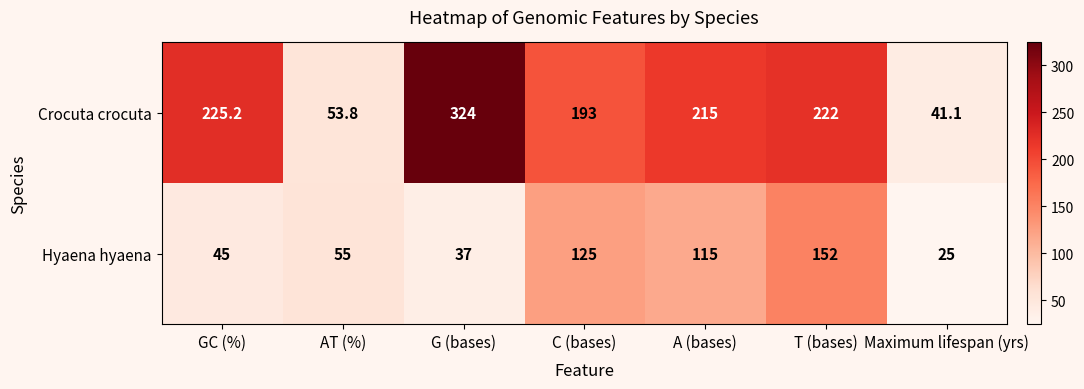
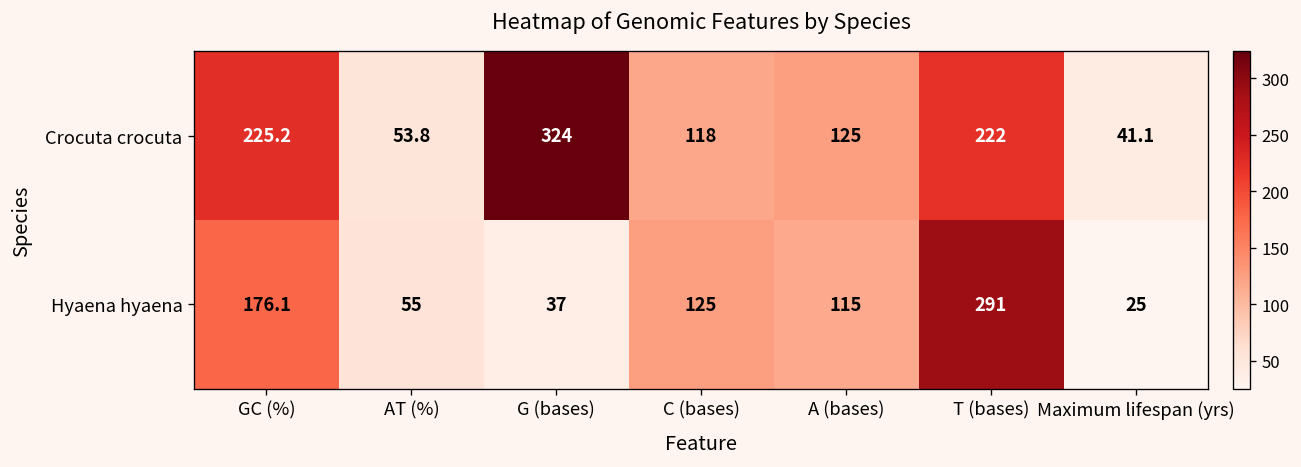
Crocuta crocuta, C (bases): 193 -> 118
Crocuta crocuta, A (bases): 215 -> 125
Hyaena hyaena, GC (%): 45 -> 176.1
Hyaena hyaena, T (bases): 152 -> 291
